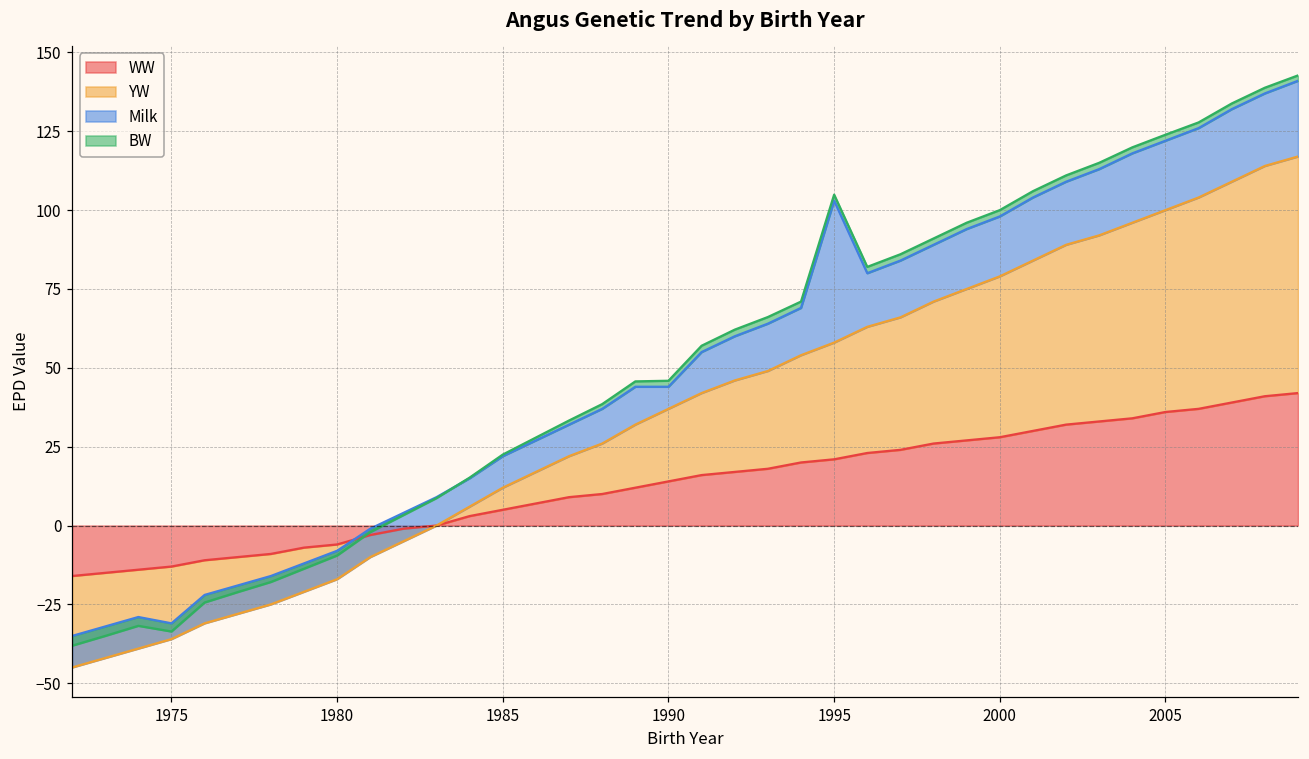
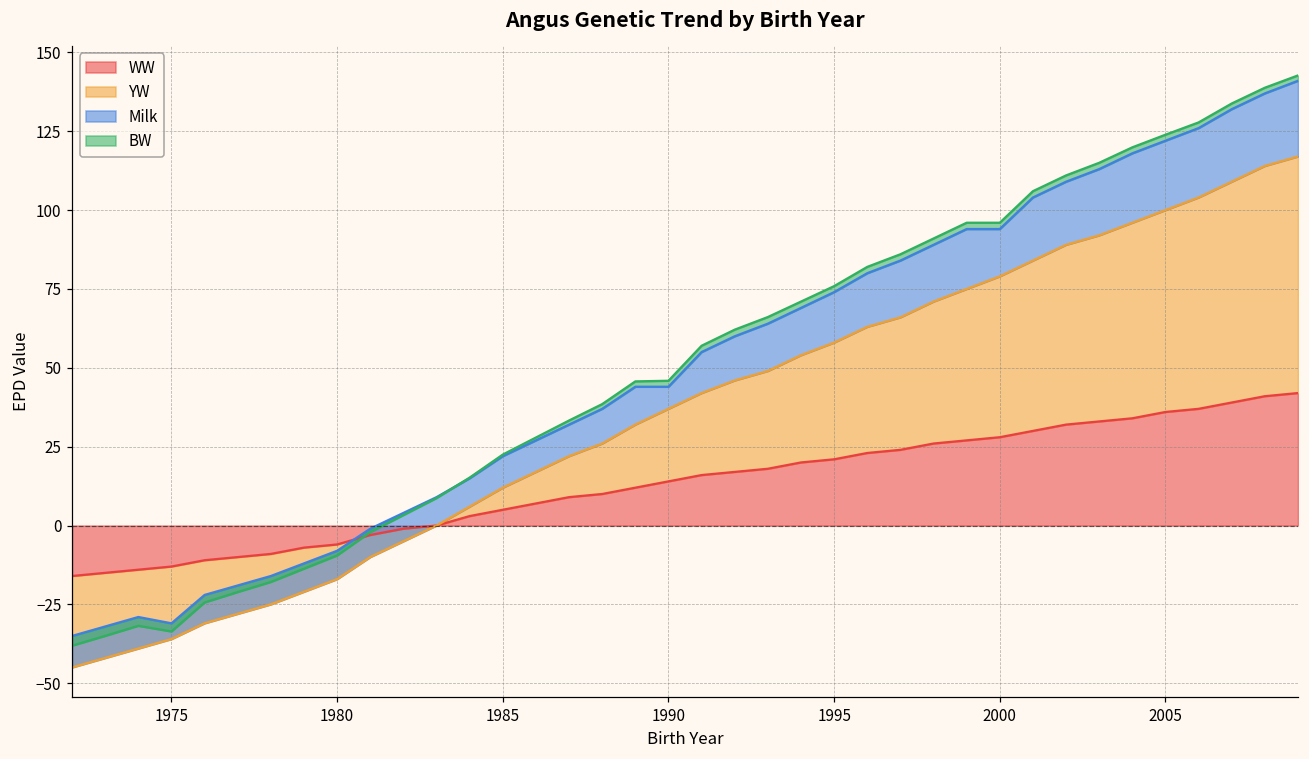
Milk, 1995: 45 -> 16
Milk, 2000: 19 -> 15
